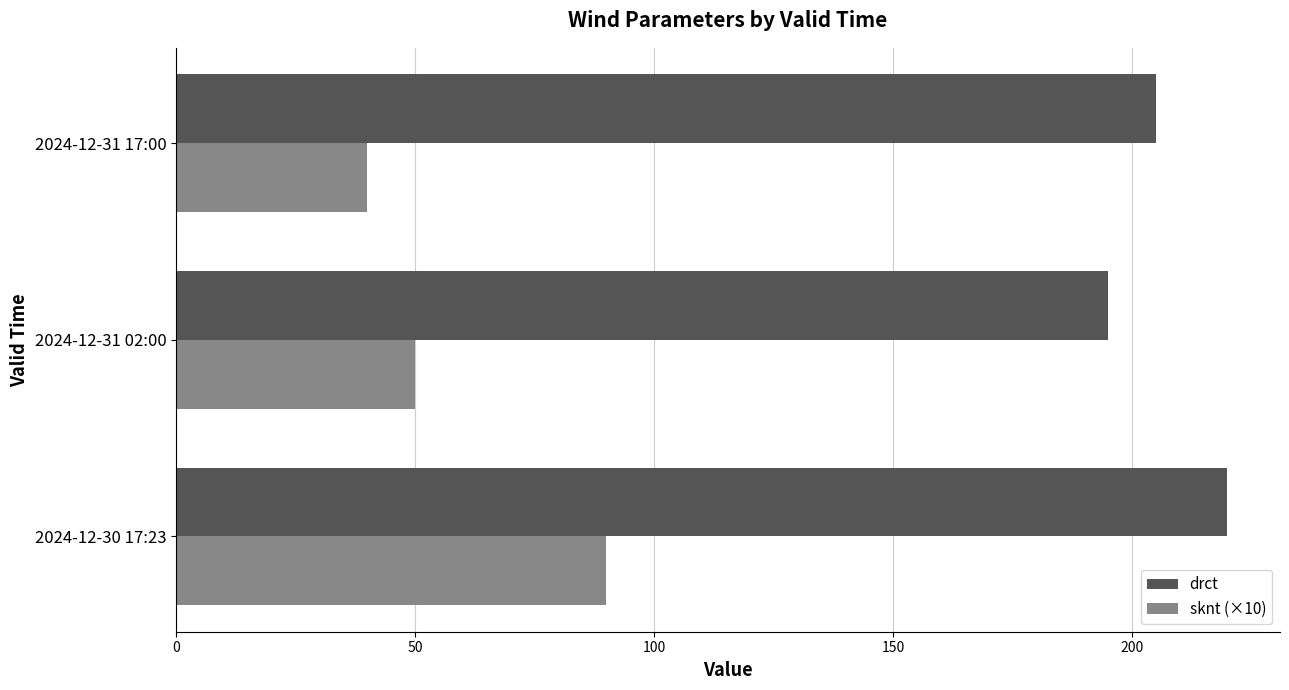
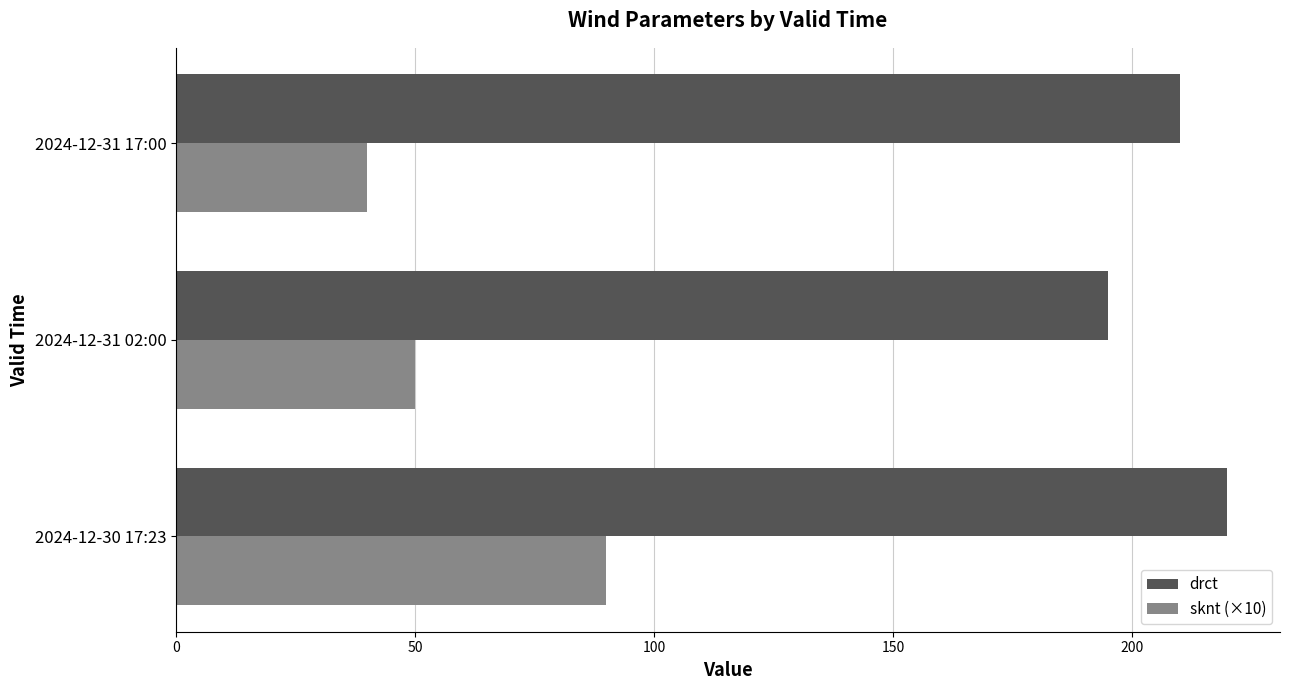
drct, 2024-12-31 17:00: 205 -> 210
